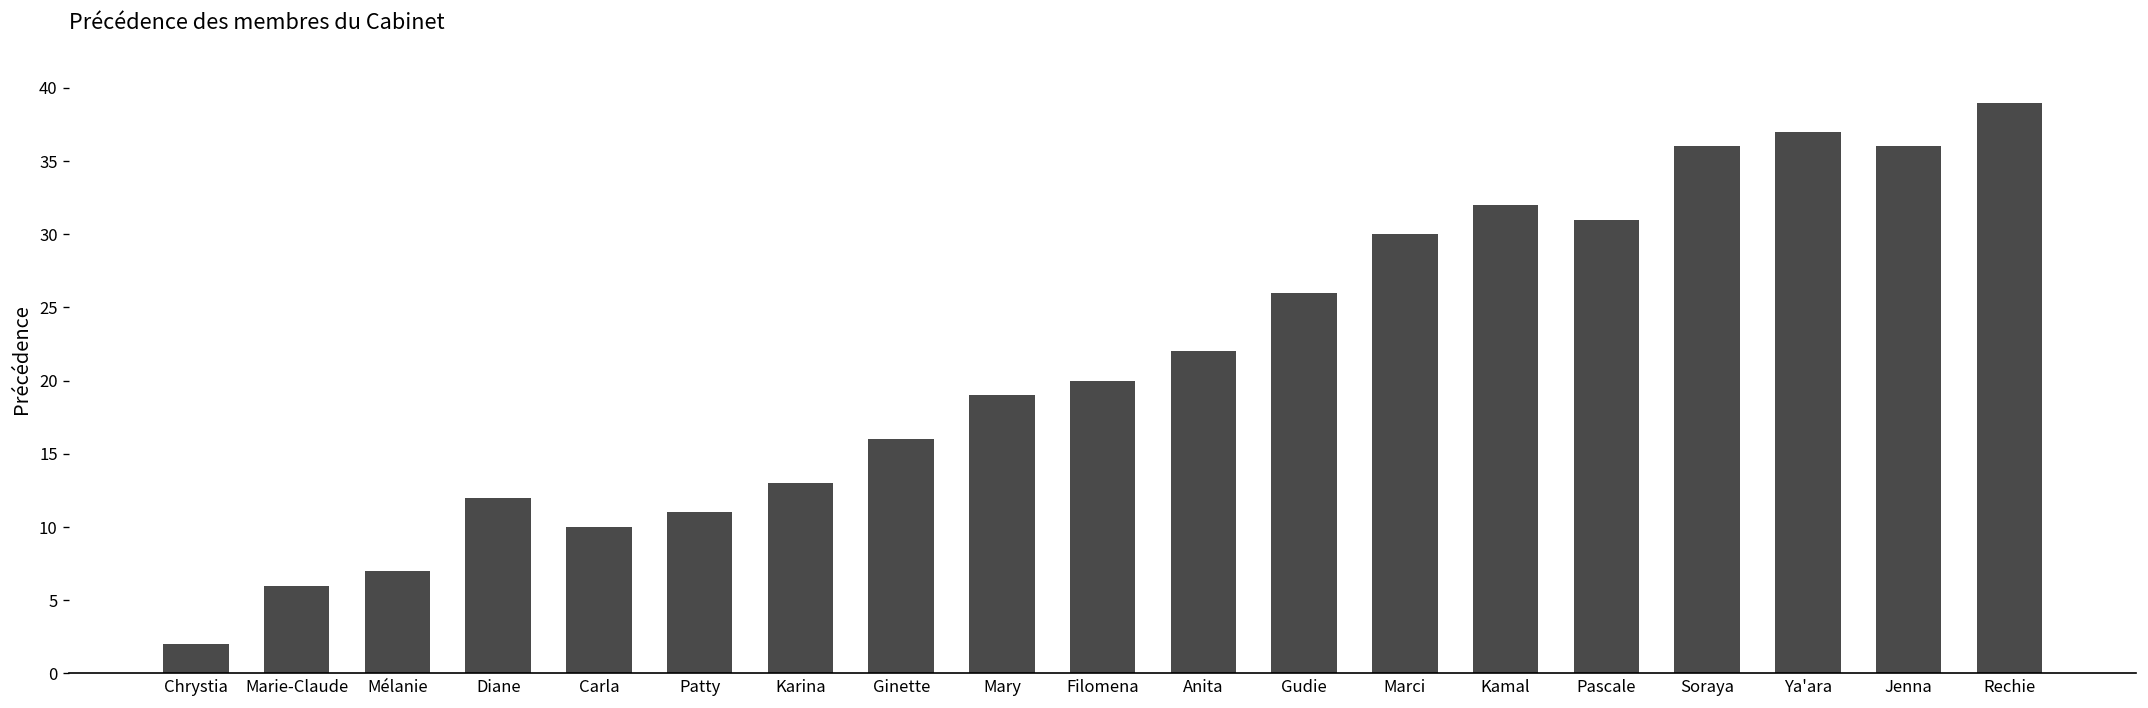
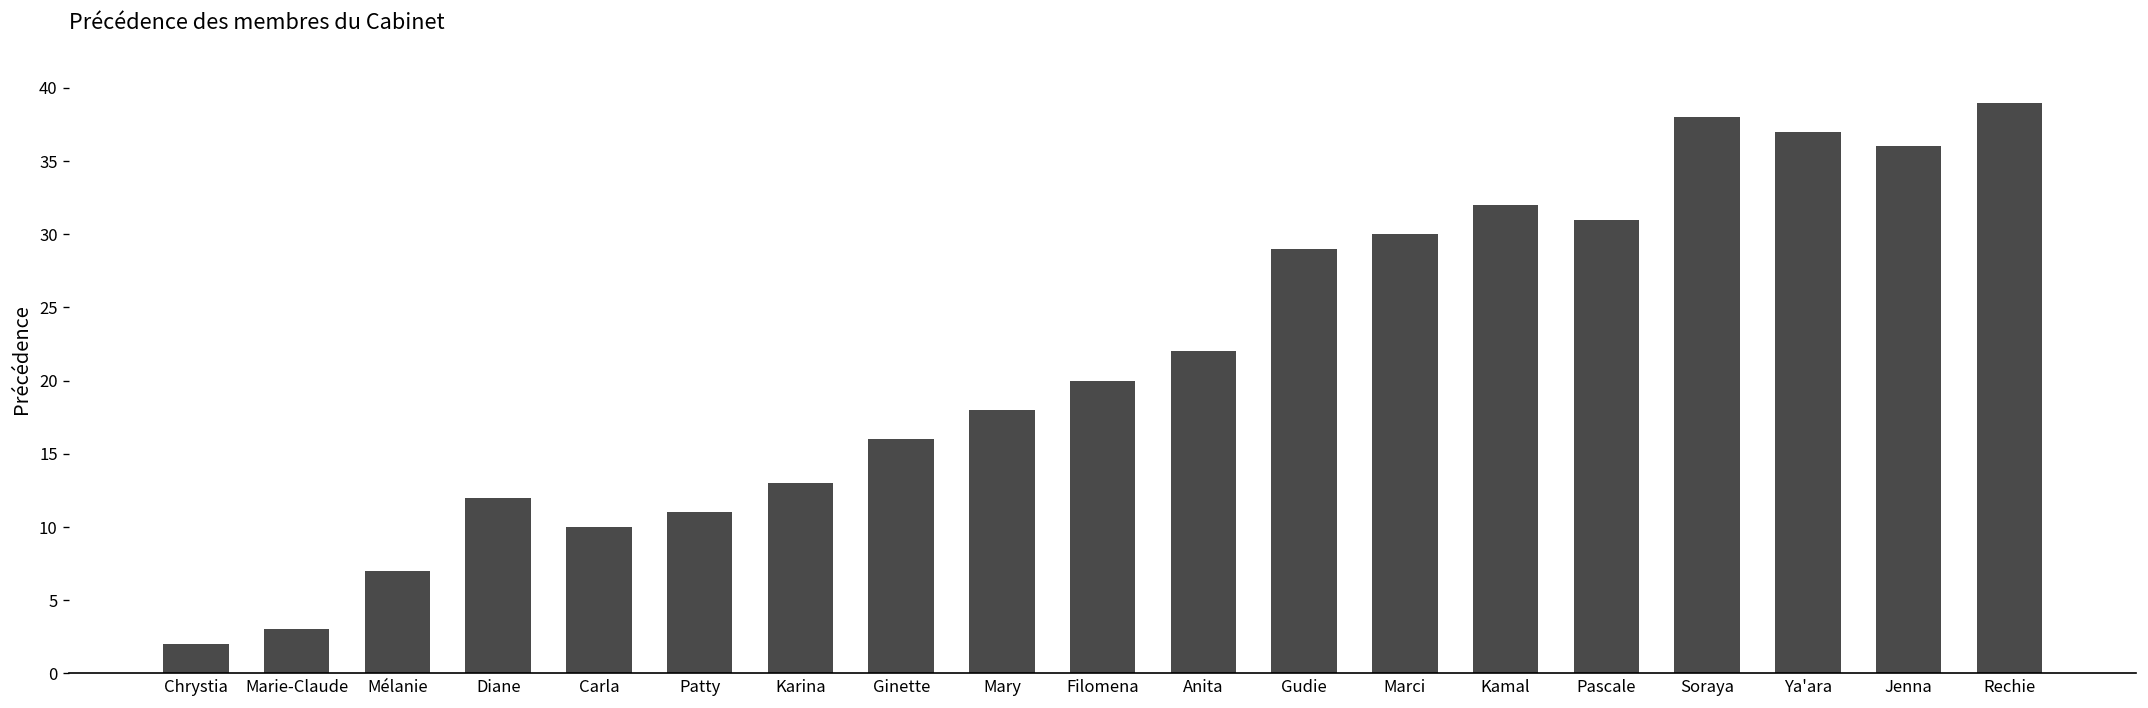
Marie-Claude: 6 -> 3
Mary: 19 -> 18
Gudie: 26 -> 29
Soraya: 36 -> 38
